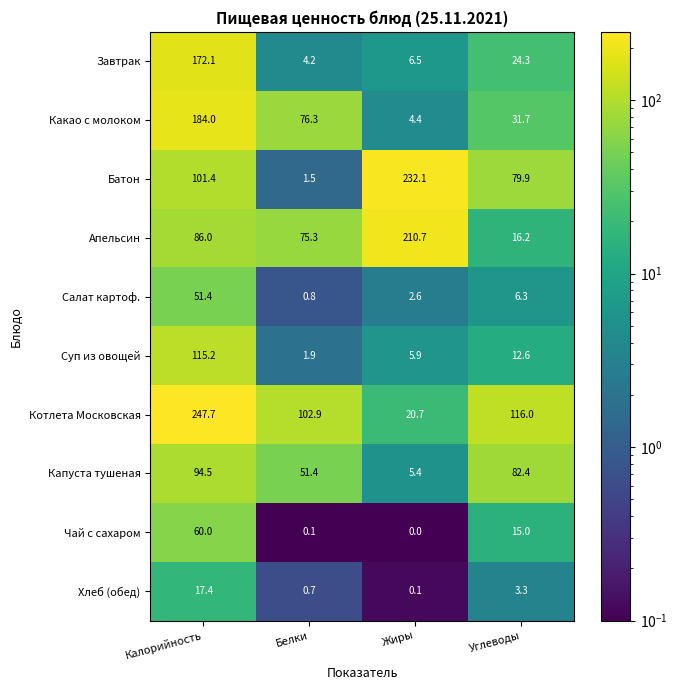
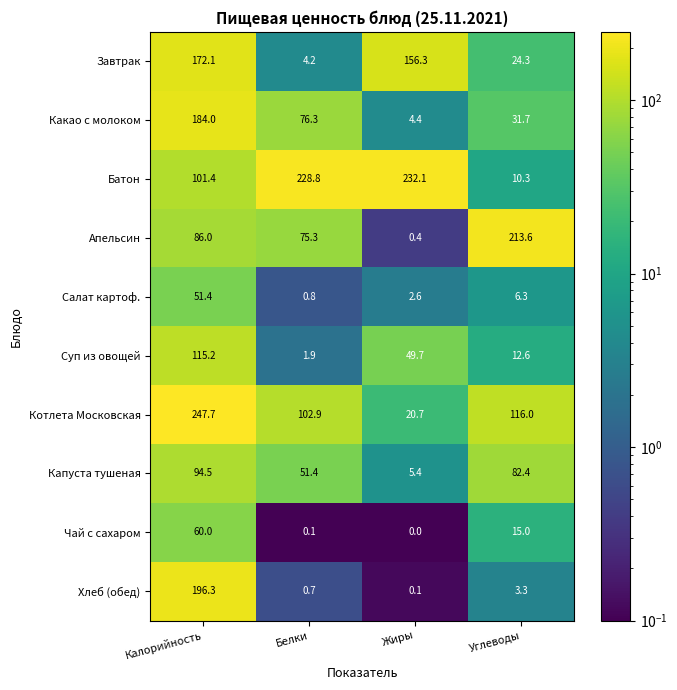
Завтрак, Жиры: 6.5 -> 156.3
Батон, Белки: 1.5 -> 228.8
Батон, Углеводы: 79.9 -> 10.3
Апельсин, Жиры: 210.7 -> 0.4
Апельсин, Углеводы: 16.2 -> 213.6
Суп из овощей, Жиры: 5.9 -> 49.7
Хлеб (обед), Калорийность: 17.4 -> 196.3
